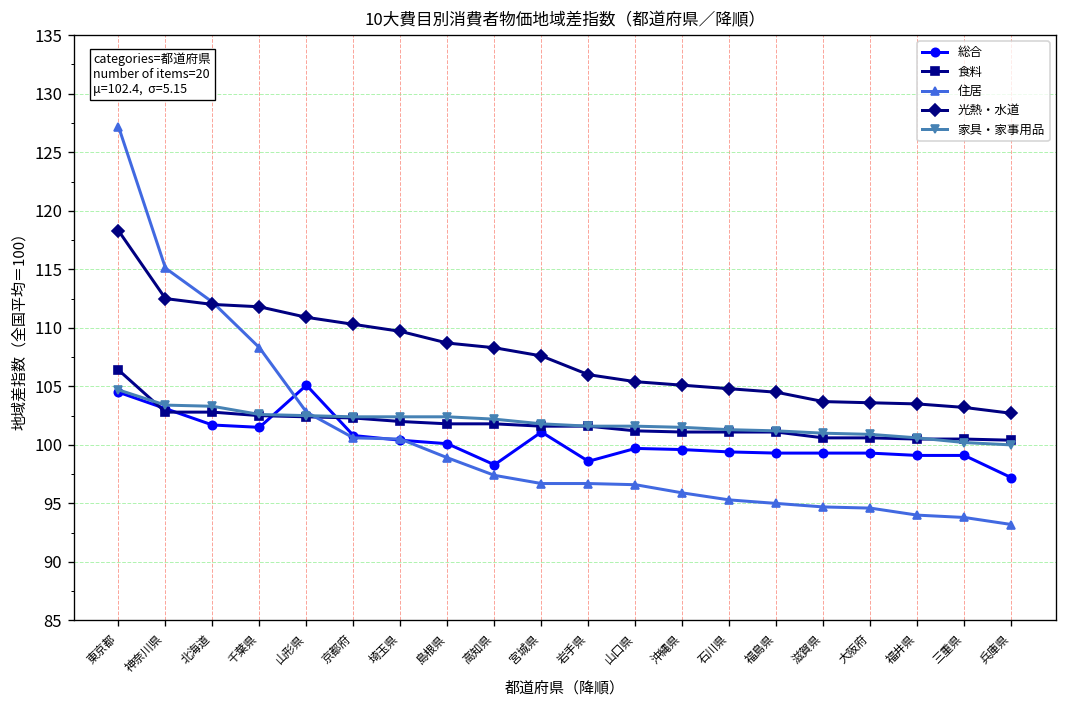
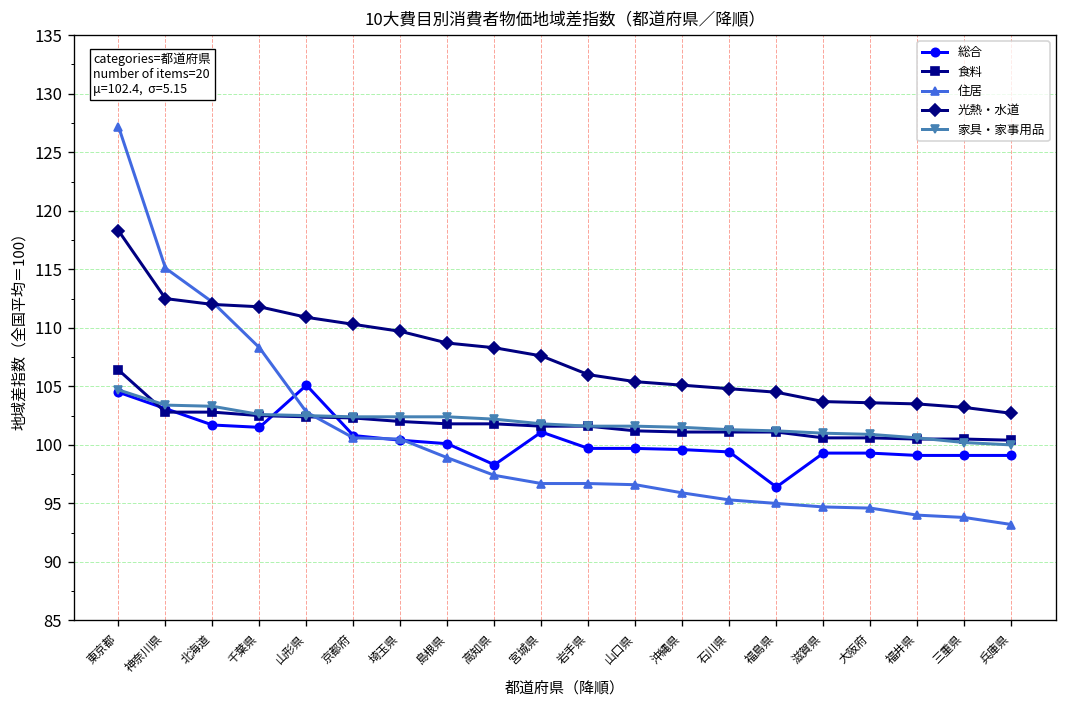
総合, 岩手県: 99 -> 100
総合, 福島県: 99 -> 96
総合, 兵庫県: 97 -> 99
